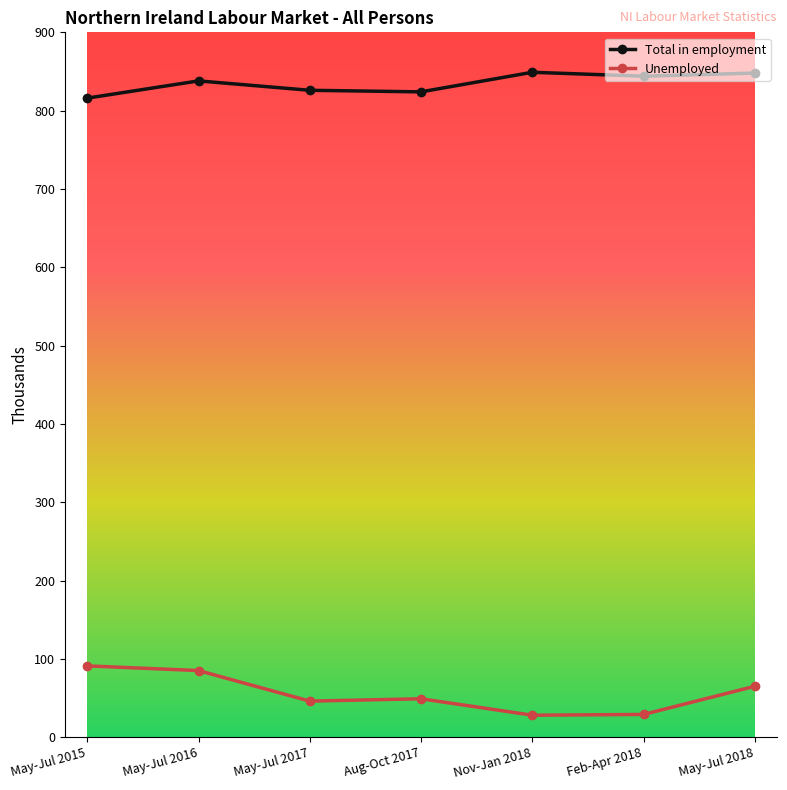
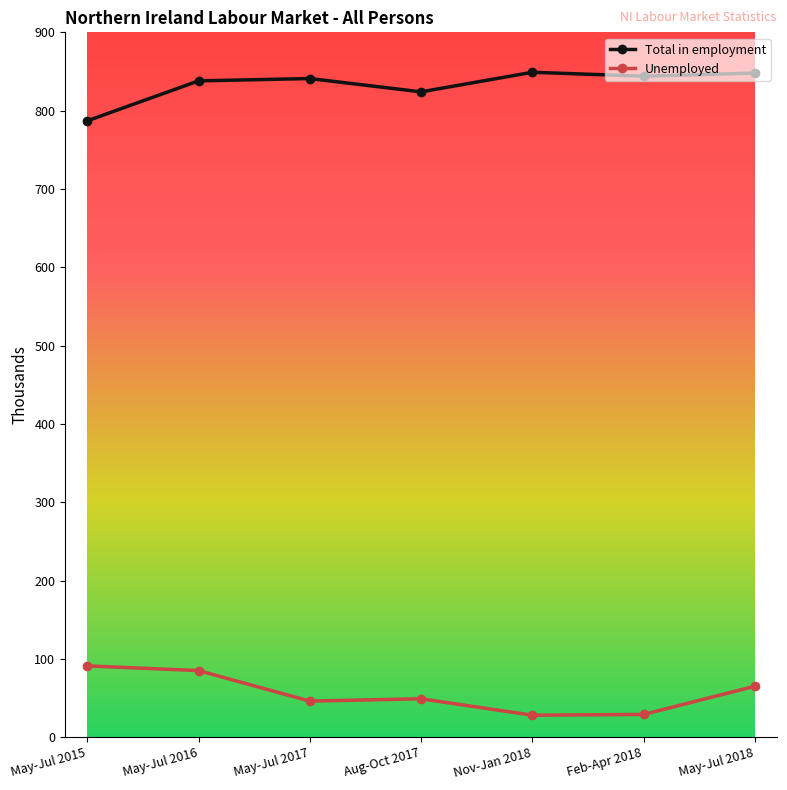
Total in employment, May-Jul 2015: 820 -> 790
Total in employment, May-Jul 2017: 830 -> 840
